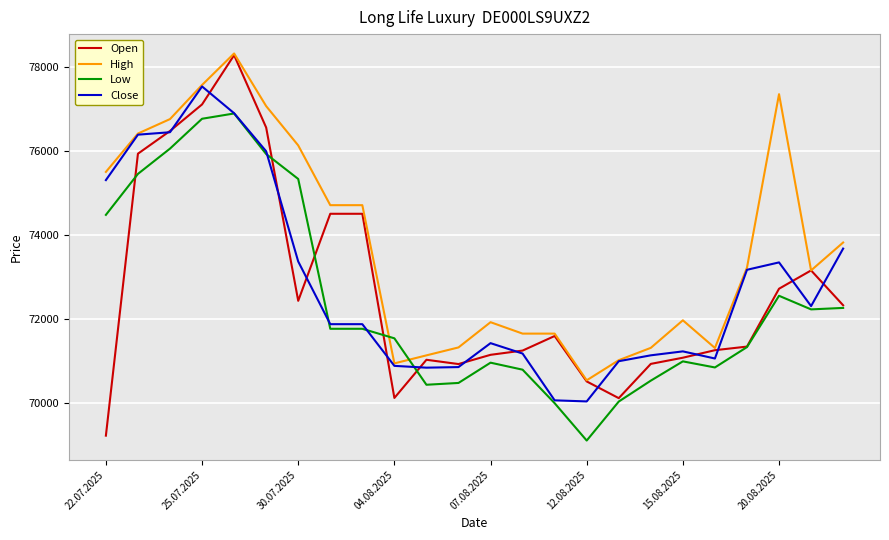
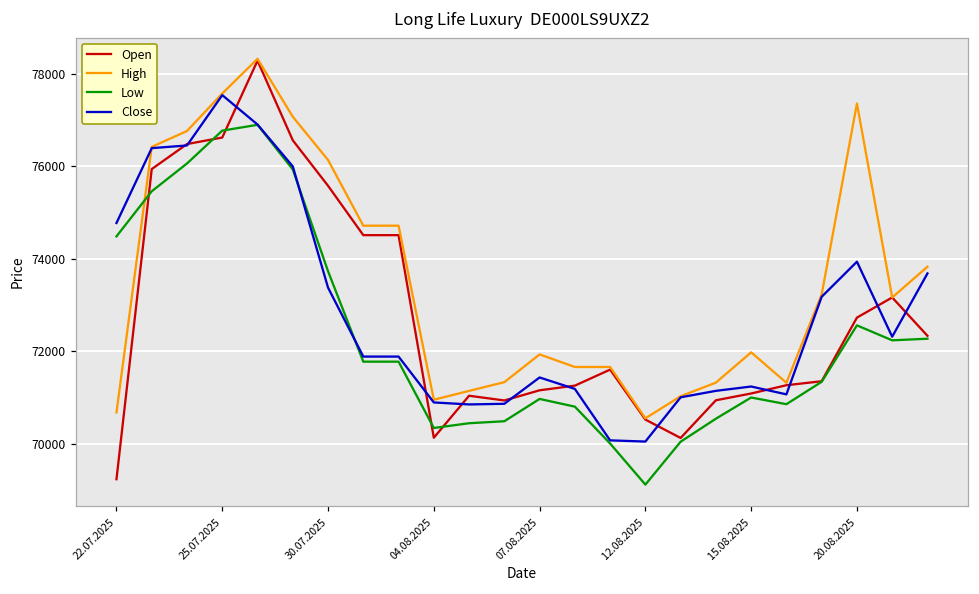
High, 22.07.2025: 75500 -> 70700
Close, 22.07.2025: 75300 -> 74800
Open, 25.07.2025: 77100 -> 76600
Open, 30.07.2025: 72400 -> 75600
Low, 30.07.2025: 75300 -> 73700
Low, 04.08.2025: 71500 -> 70300
Close, 20.08.2025: 73400 -> 73900
